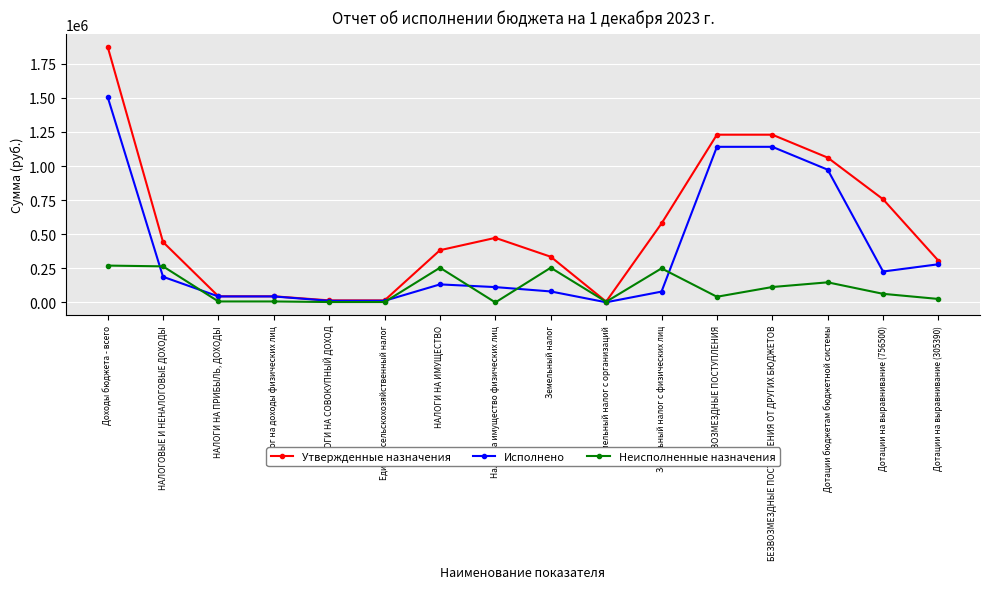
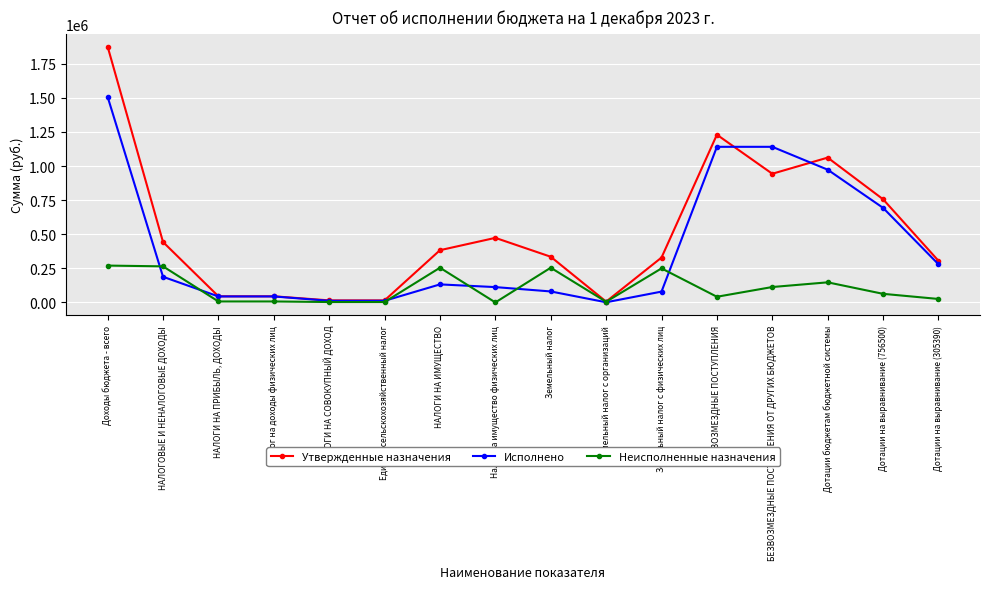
Утвержденные назначения, Земельный налог с физических лиц: 580000 -> 330000
Утвержденные назначения, БЕЗВОЗМЕЗДНЫЕ ПОСТУПЛЕНИЯ ОТ ДРУГИХ БЮДЖЕТОВ: 1230000 -> 940000
Исполнено, Дотации на выравнивание (756500): 230000 -> 690000
